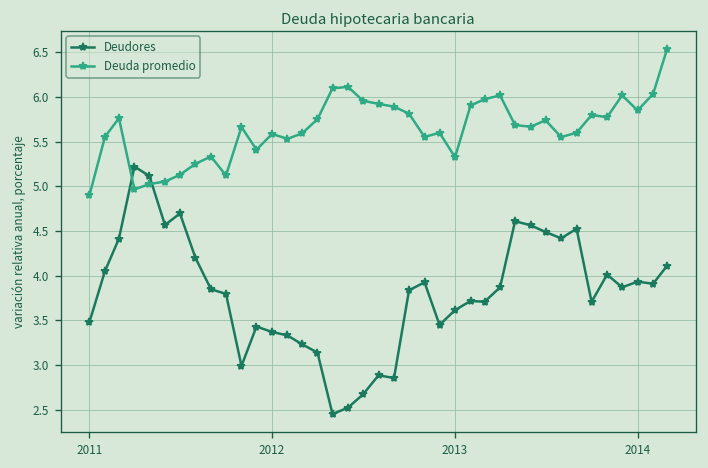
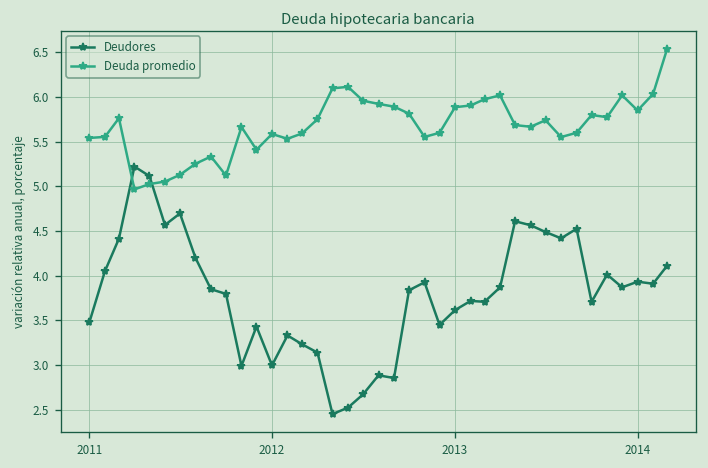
Deuda promedio, 2011: 4.9 -> 5.5
Deudores, 2012: 3.4 -> 3.0
Deuda promedio, 2013: 5.3 -> 5.9
